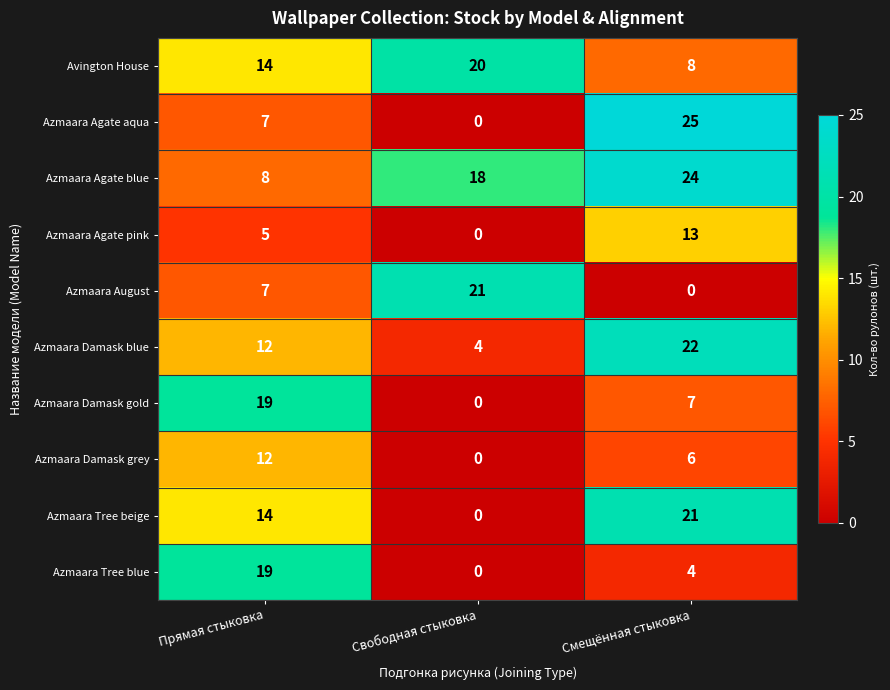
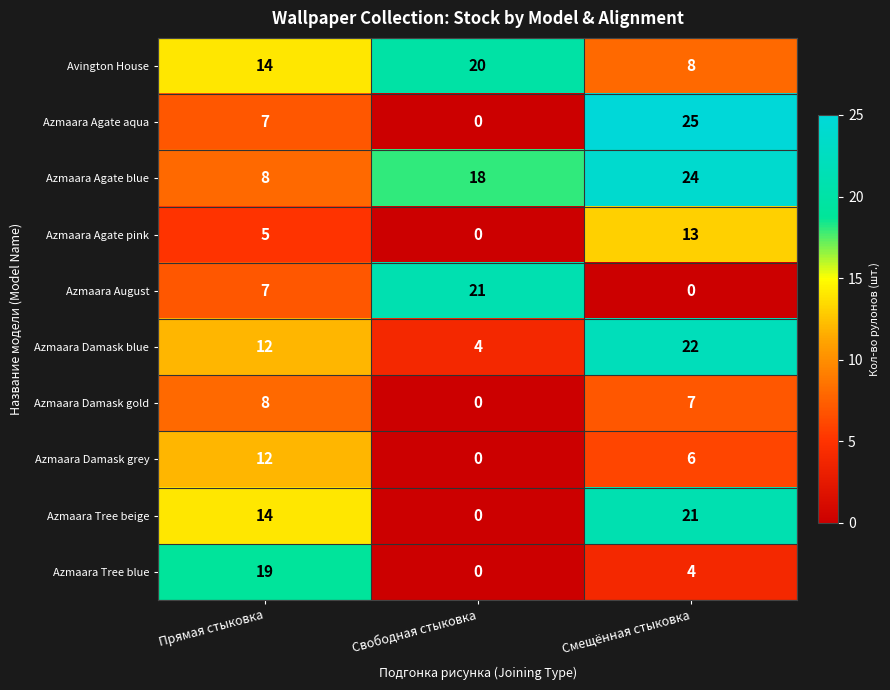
Azmaara Damask gold, Прямая стыковка: 19 -> 8
